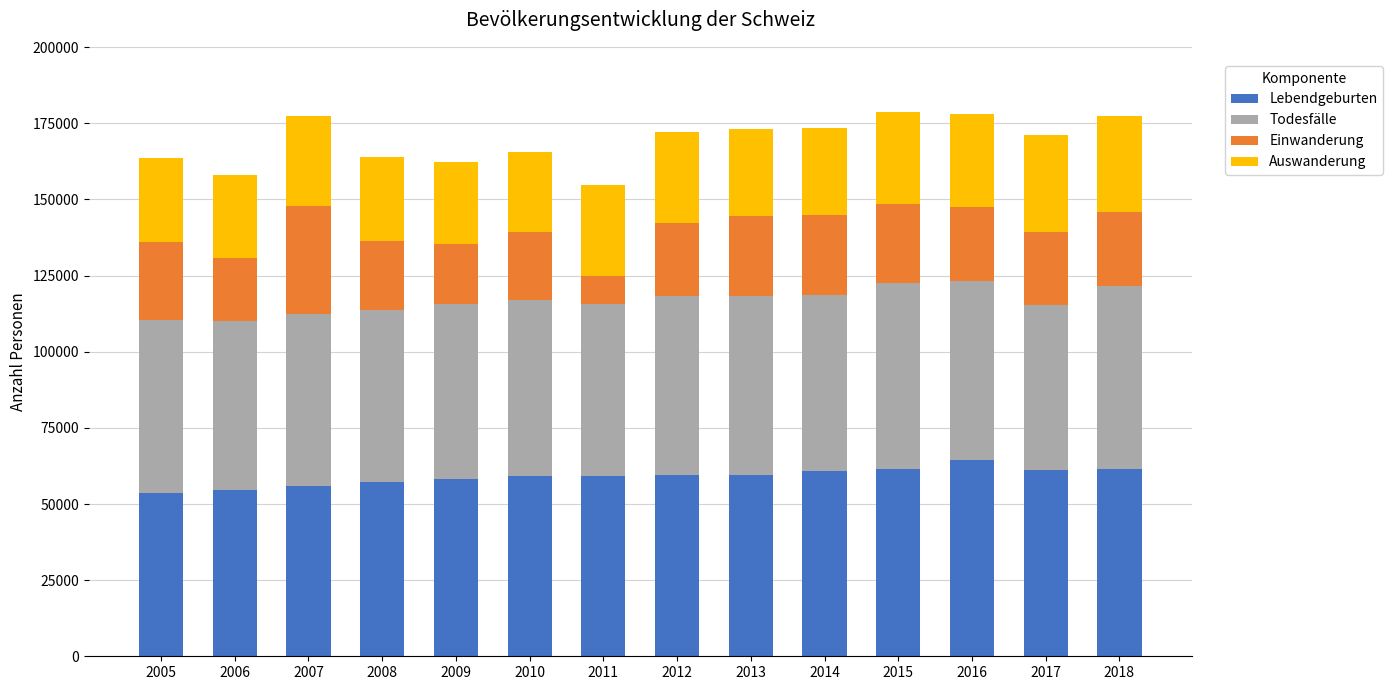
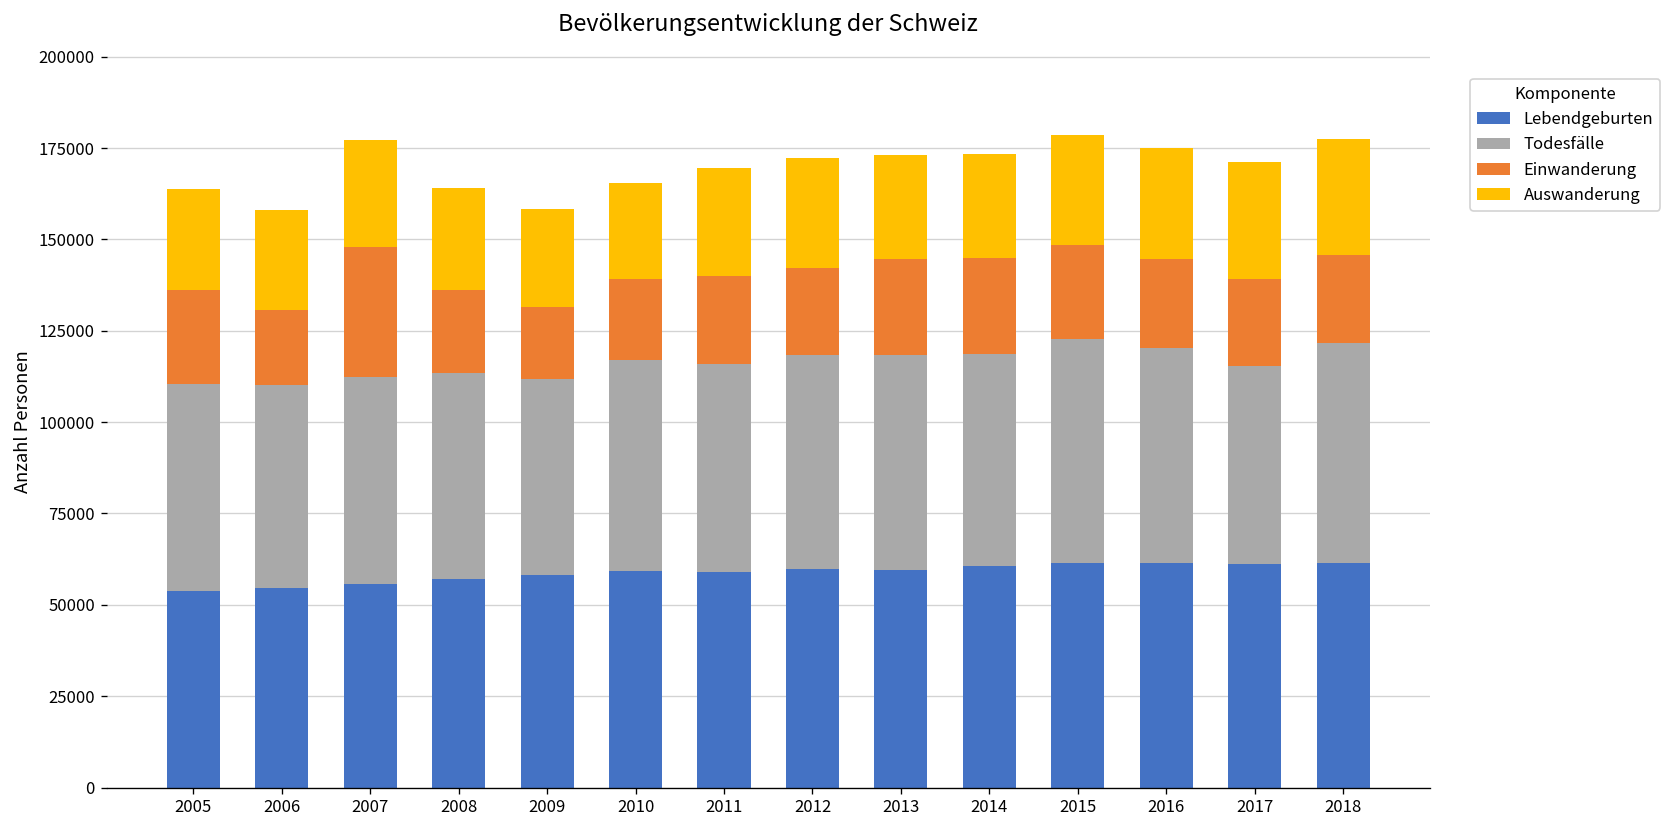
Todesfälle, 2009: 58000 -> 54000
Einwanderung, 2011: 9000 -> 24000
Lebendgeburten, 2016: 65000 -> 62000
